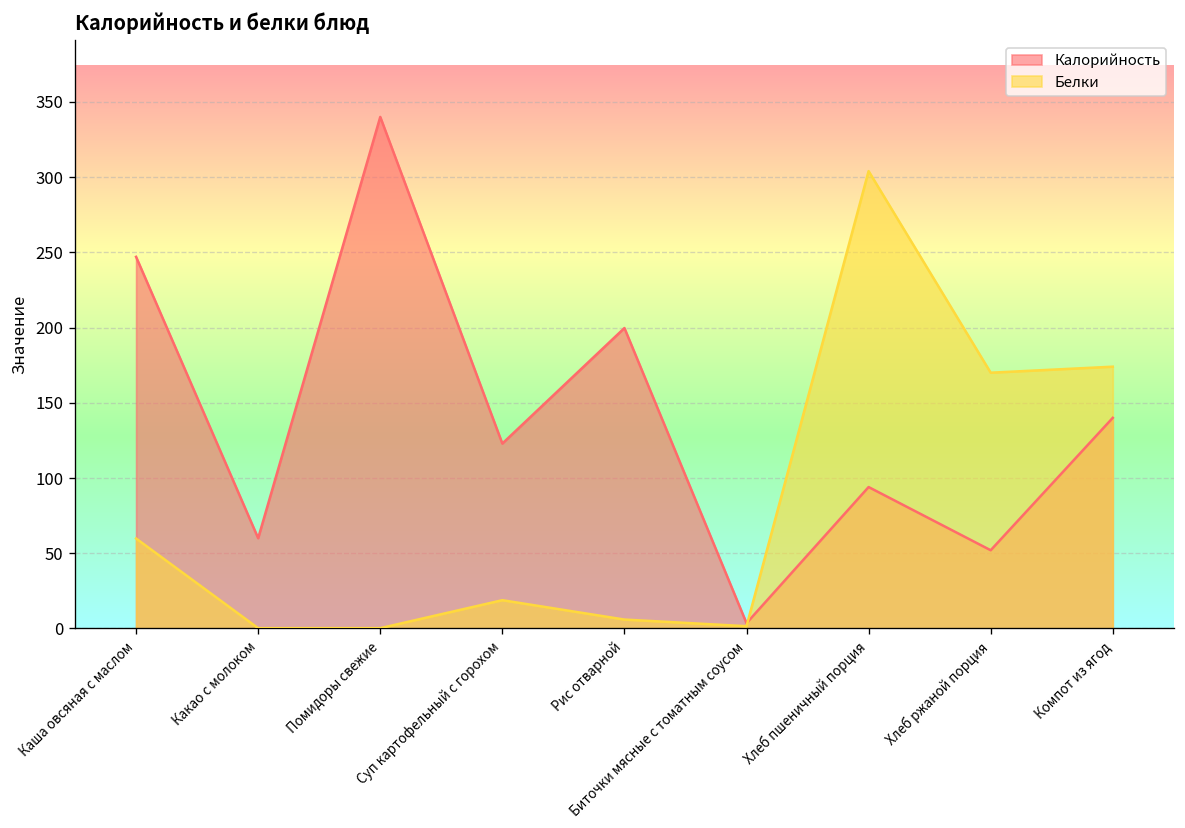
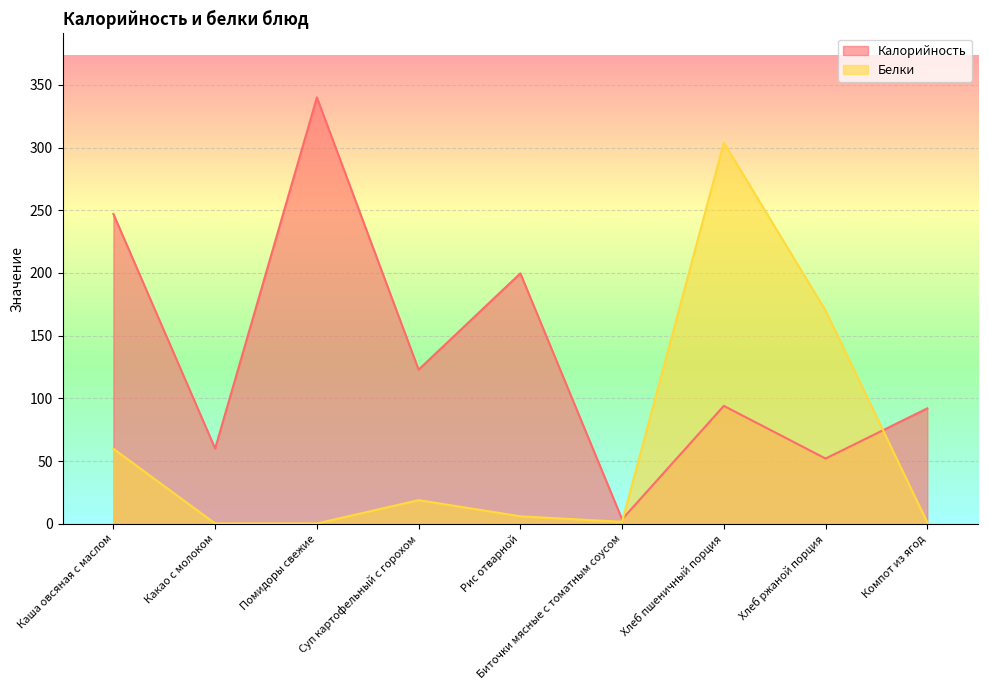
Калорийность, Компот из ягод: 140 -> 92
Белки, Компот из ягод: 174 -> 1
